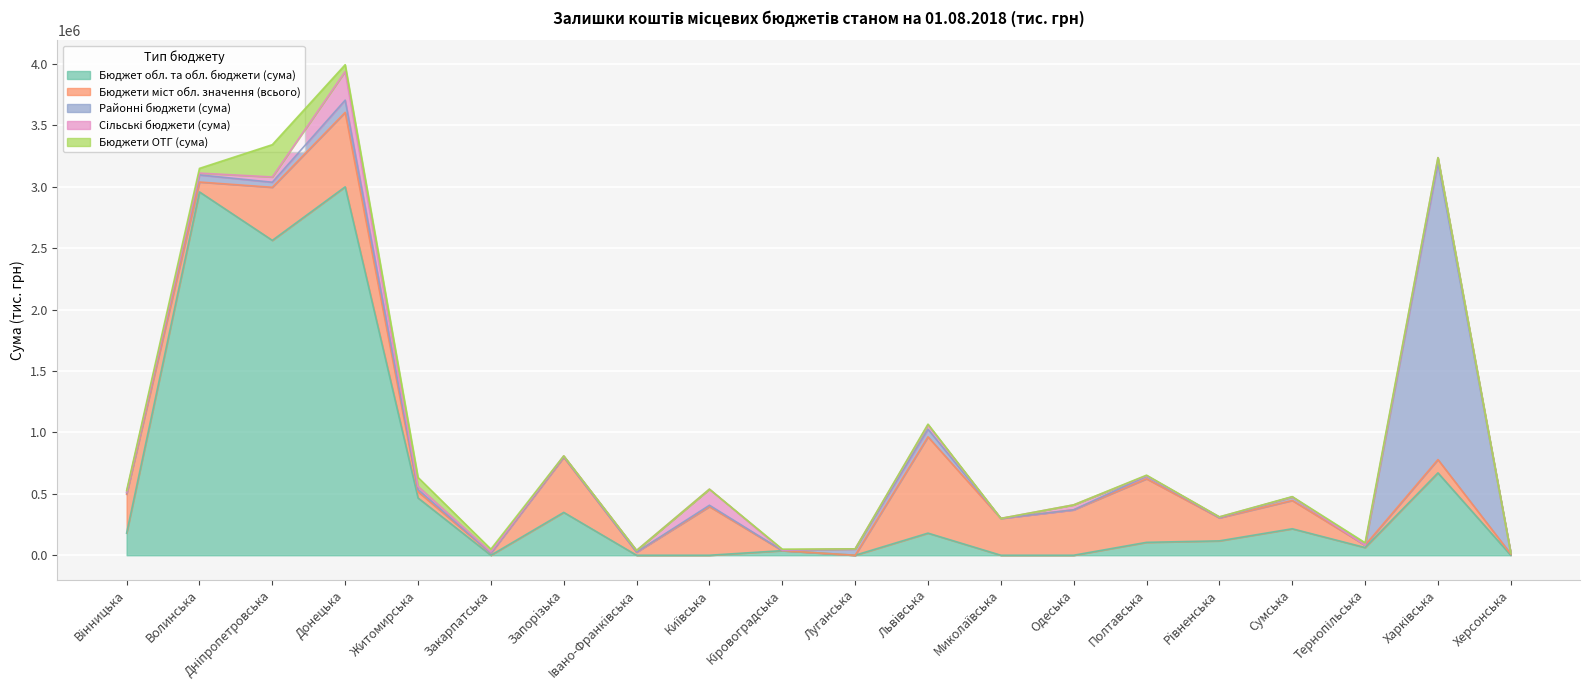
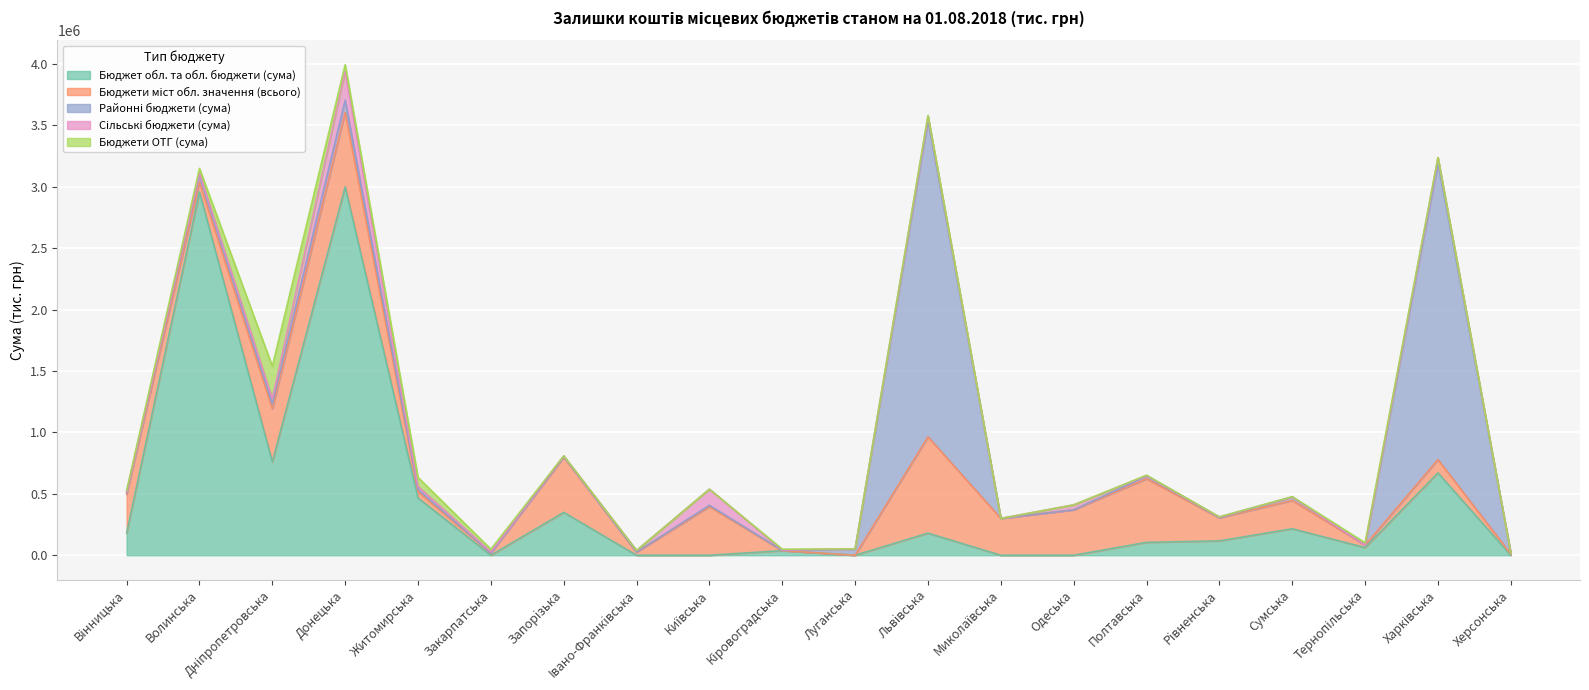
Бюджет обл. та обл. бюджети (сума), Дніпропетровська: 2560000 -> 760000
Районні бюджети (сума), Львiвська: 60000 -> 2580000
